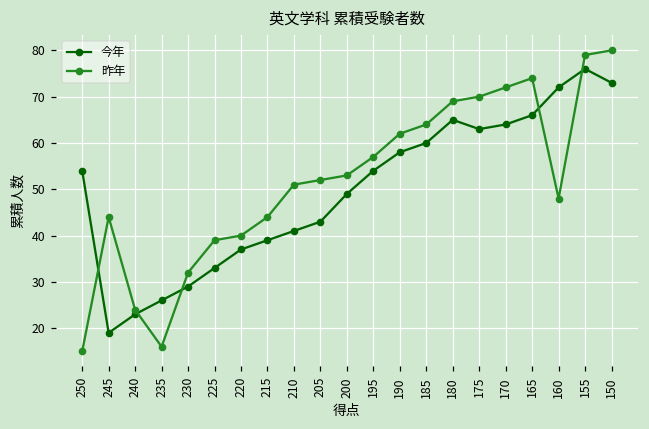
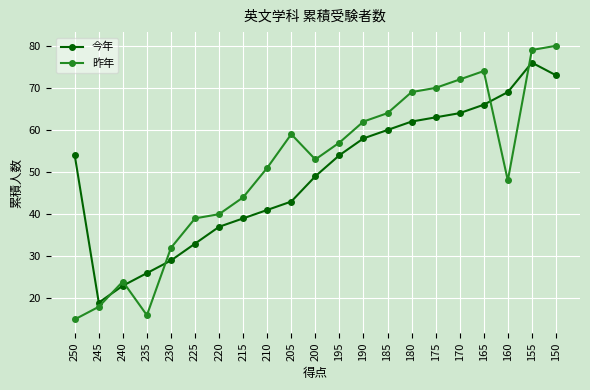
昨年, 245: 44 -> 18
昨年, 205: 52 -> 59
今年, 180: 65 -> 62
今年, 160: 72 -> 69
